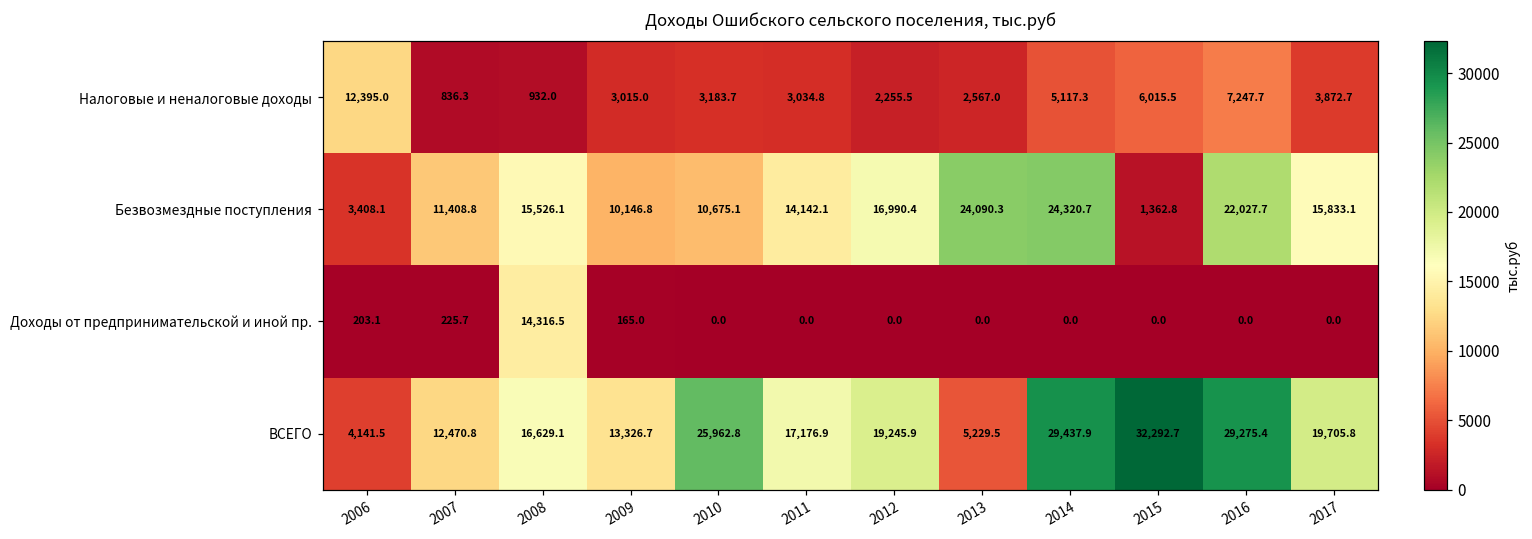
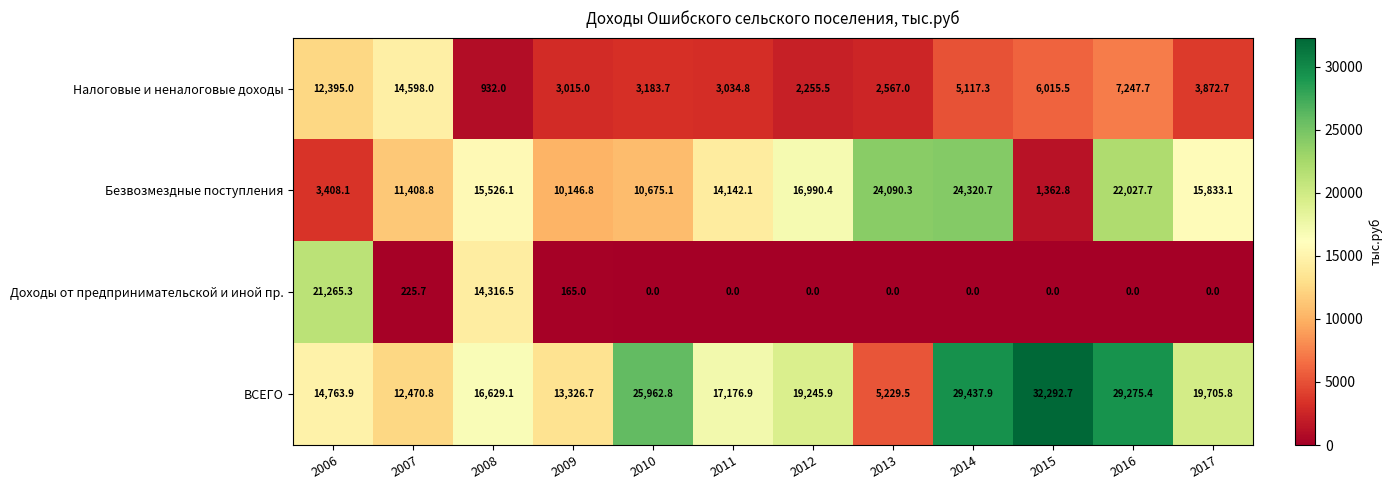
Налоговые и неналоговые доходы, 2007: 836.3 -> 14,598.0
Доходы от предпринимательской и иной пр., 2006: 203.1 -> 21,265.3
ВСЕГО, 2006: 4,141.5 -> 14,763.9
